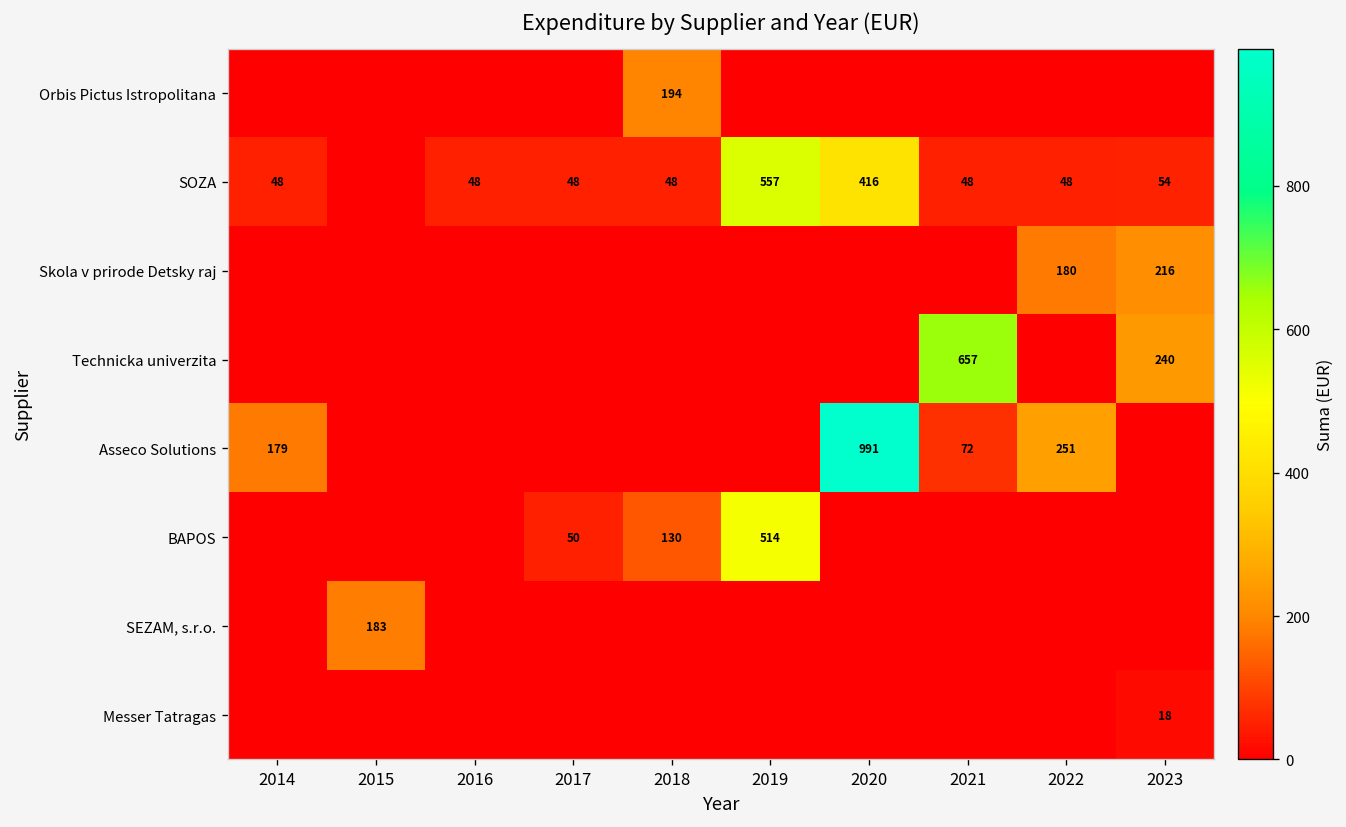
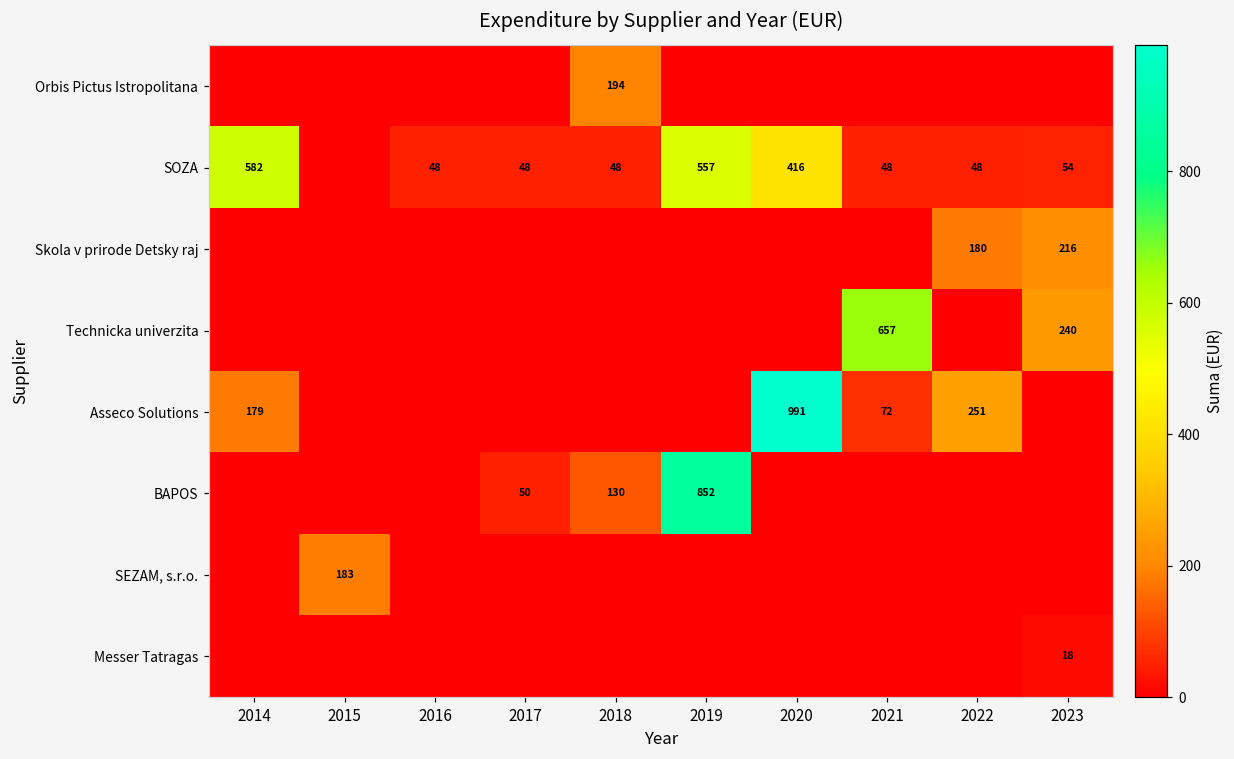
SOZA, 2014: 48 -> 582
BAPOS, 2019: 514 -> 852
